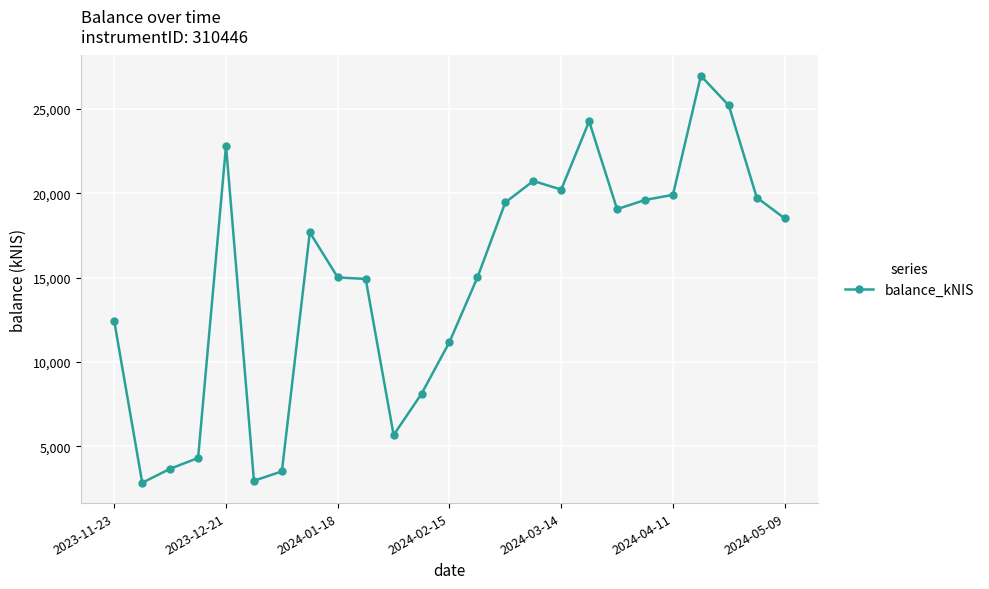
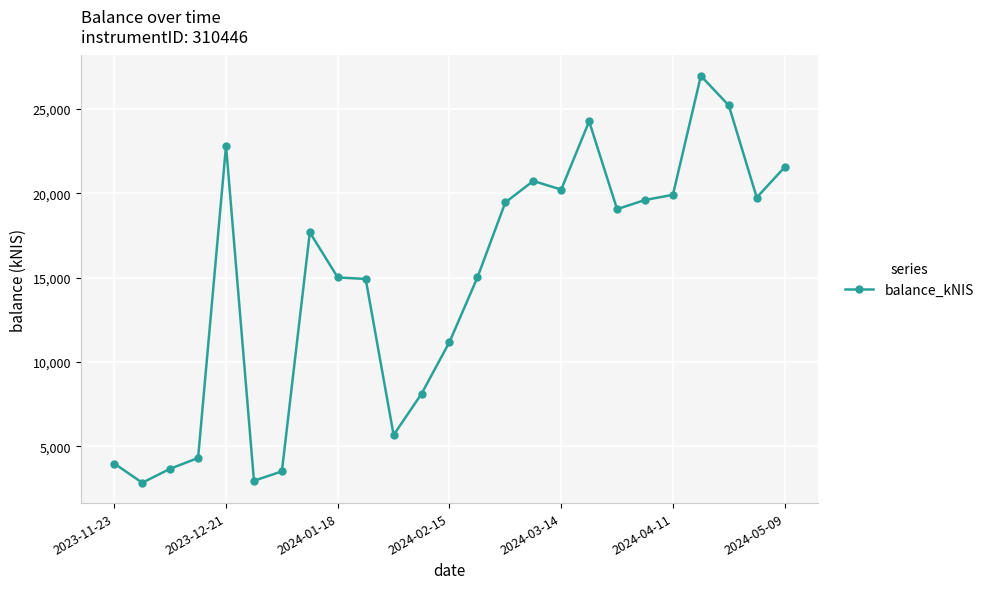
2023-11-23: 12,400 -> 4,000
2024-05-09: 18,500 -> 21,600
